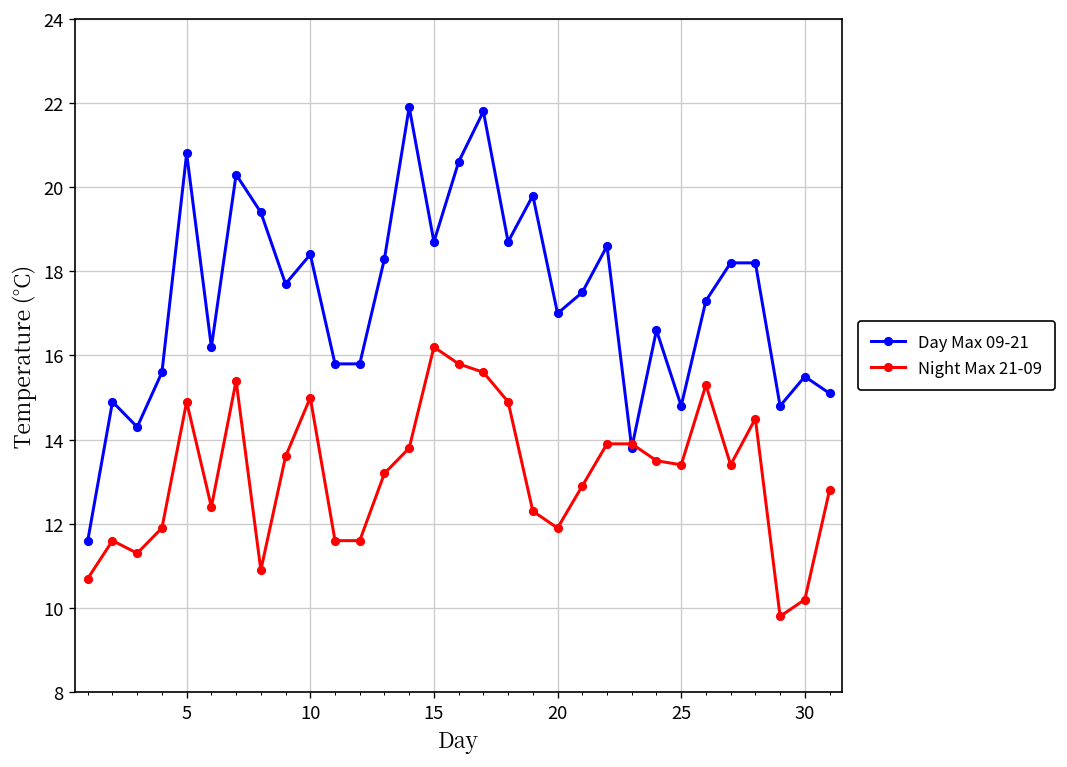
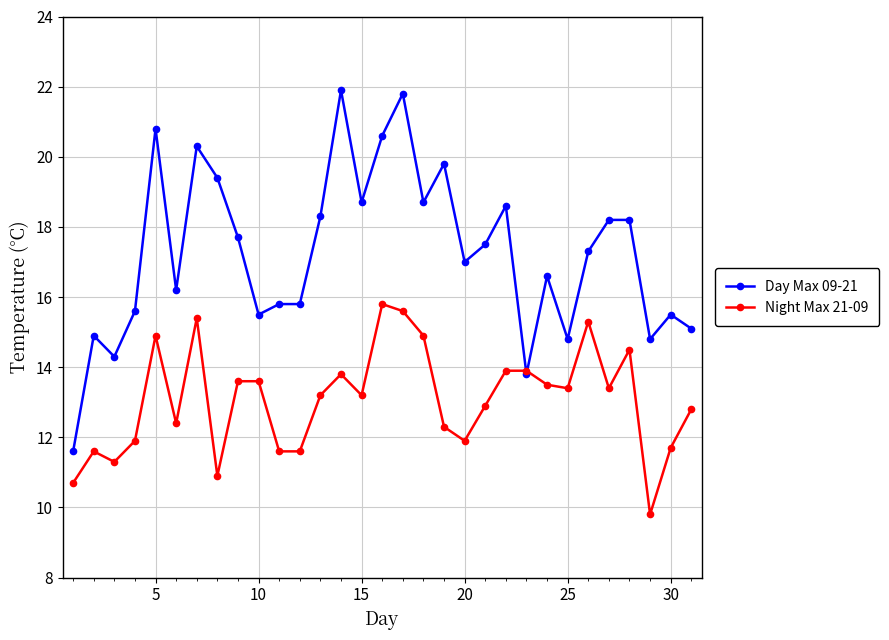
Day Max 09-21, 10: 18.4 -> 15.5
Night Max 21-09, 10: 15.0 -> 13.6
Night Max 21-09, 15: 16.2 -> 13.2
Night Max 21-09, 30: 10.2 -> 11.7
